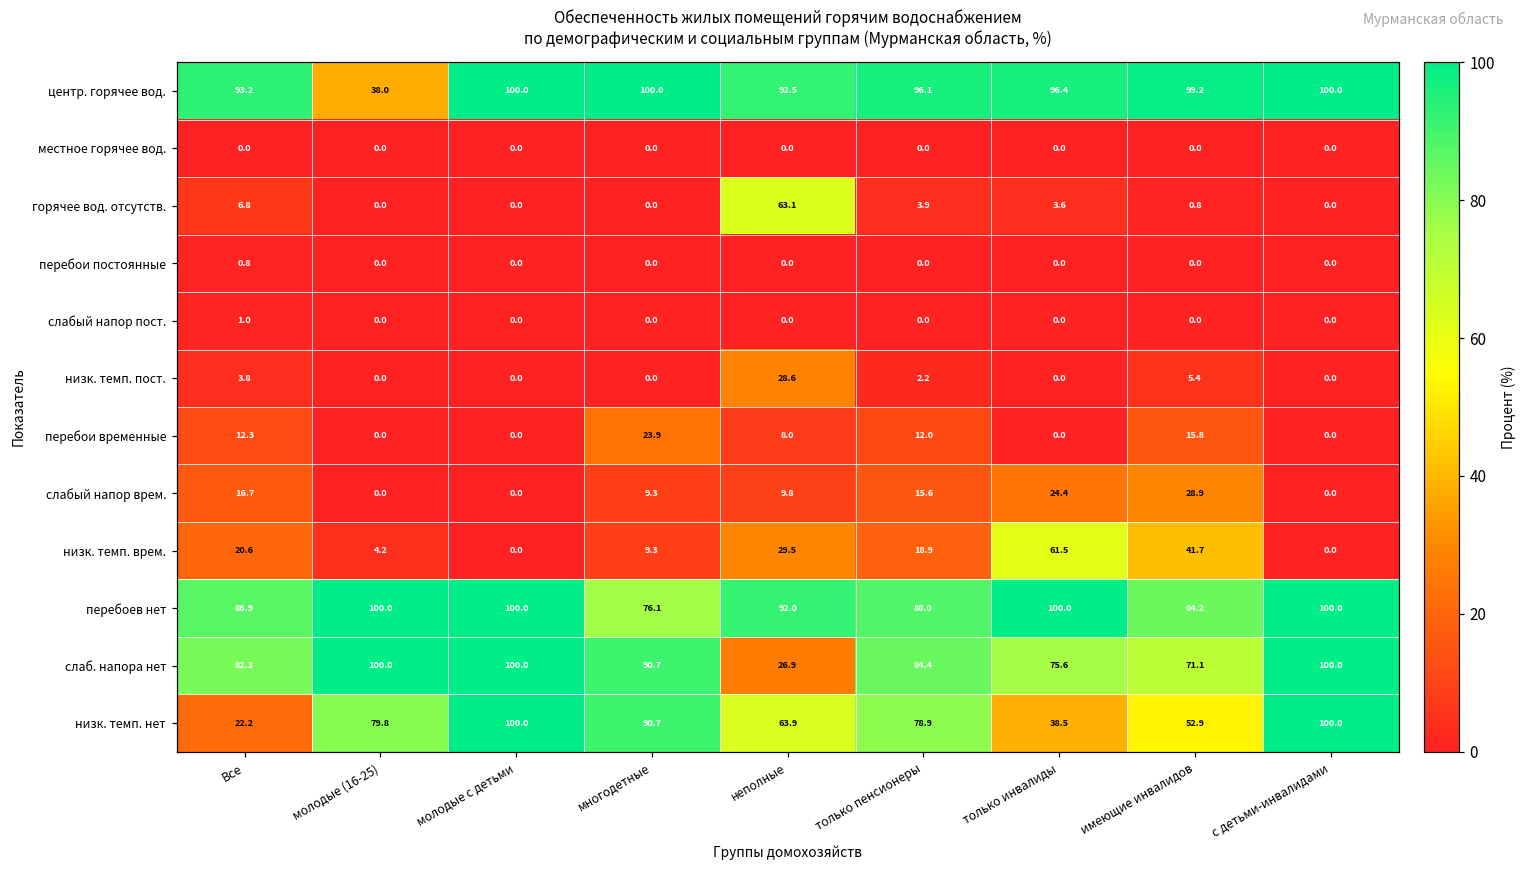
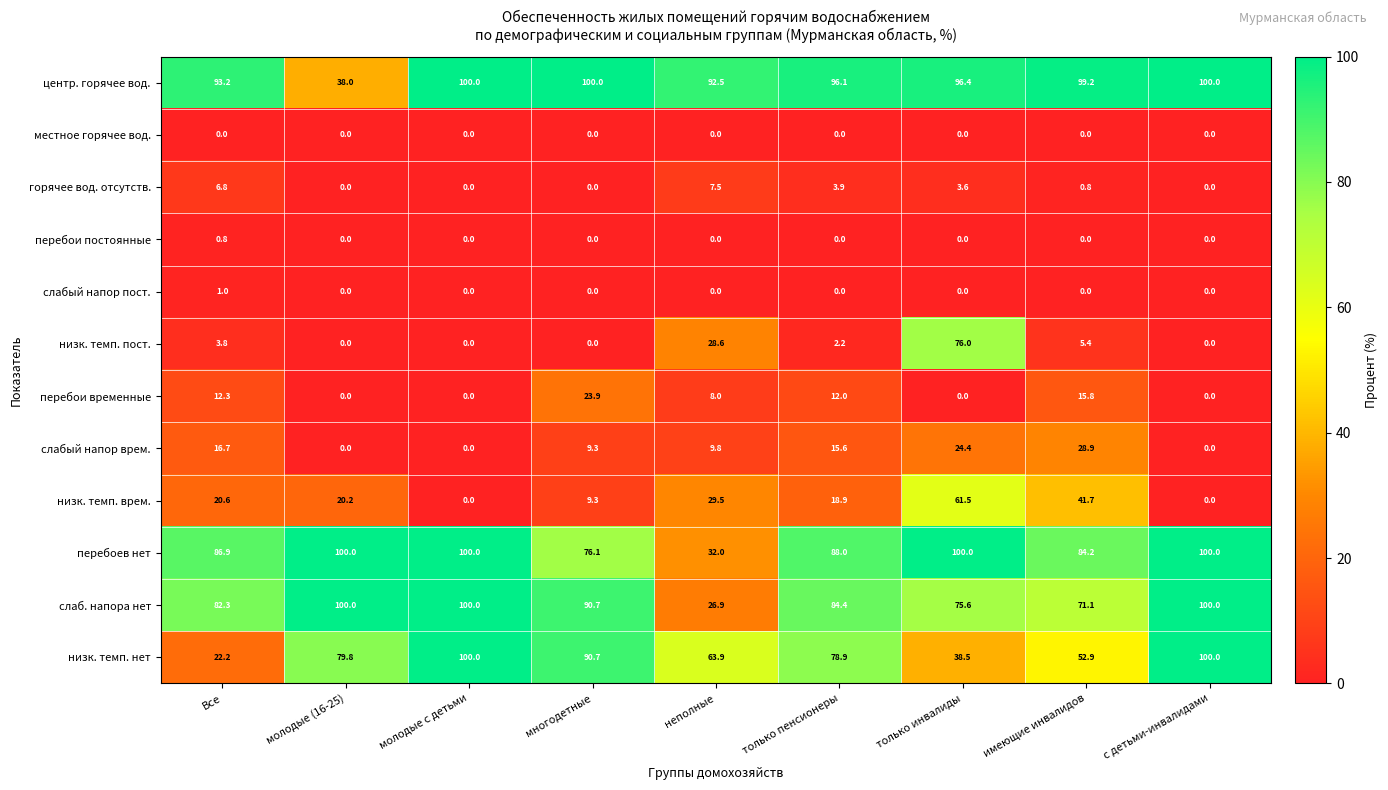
горячее вод. отсутств., неполные: 63.1 -> 7.5
низк. темп. пост., только инвалиды: 0.0 -> 76.0
низк. темп. врем., молодые (16-25): 4.2 -> 20.2
перебоев нет, неполные: 92.0 -> 32.0
